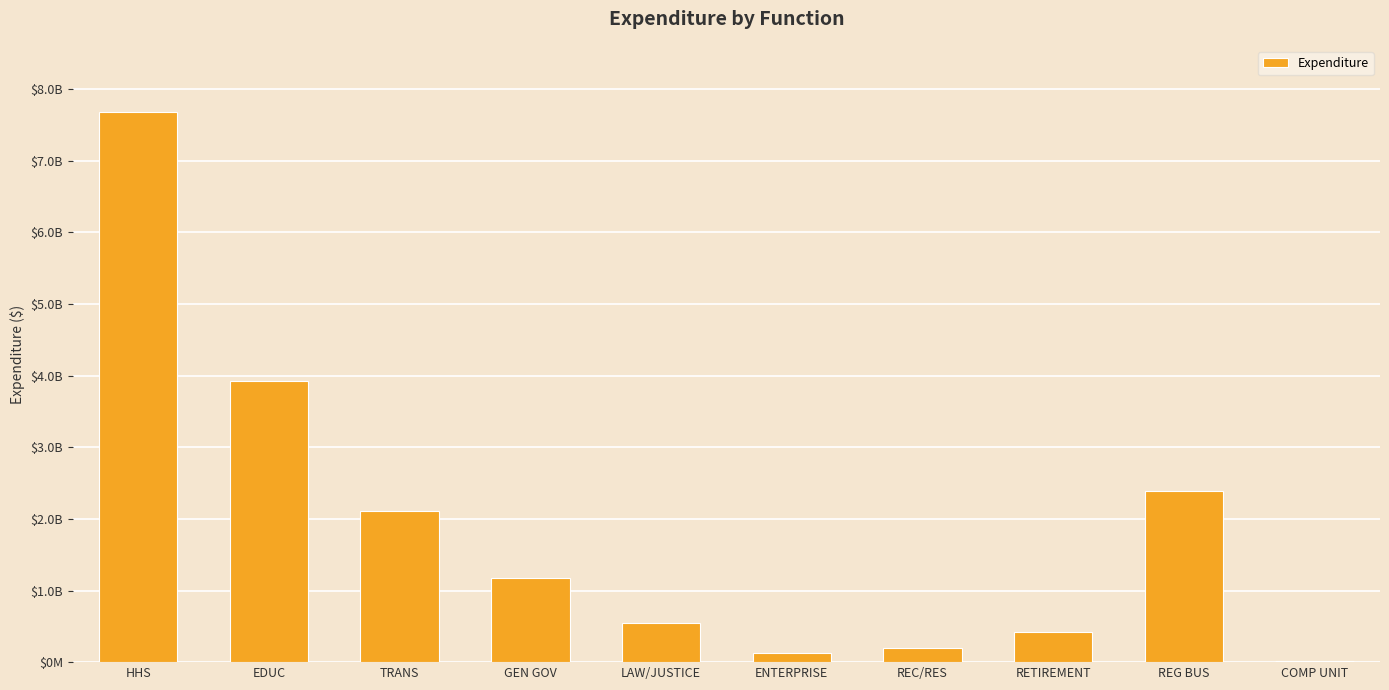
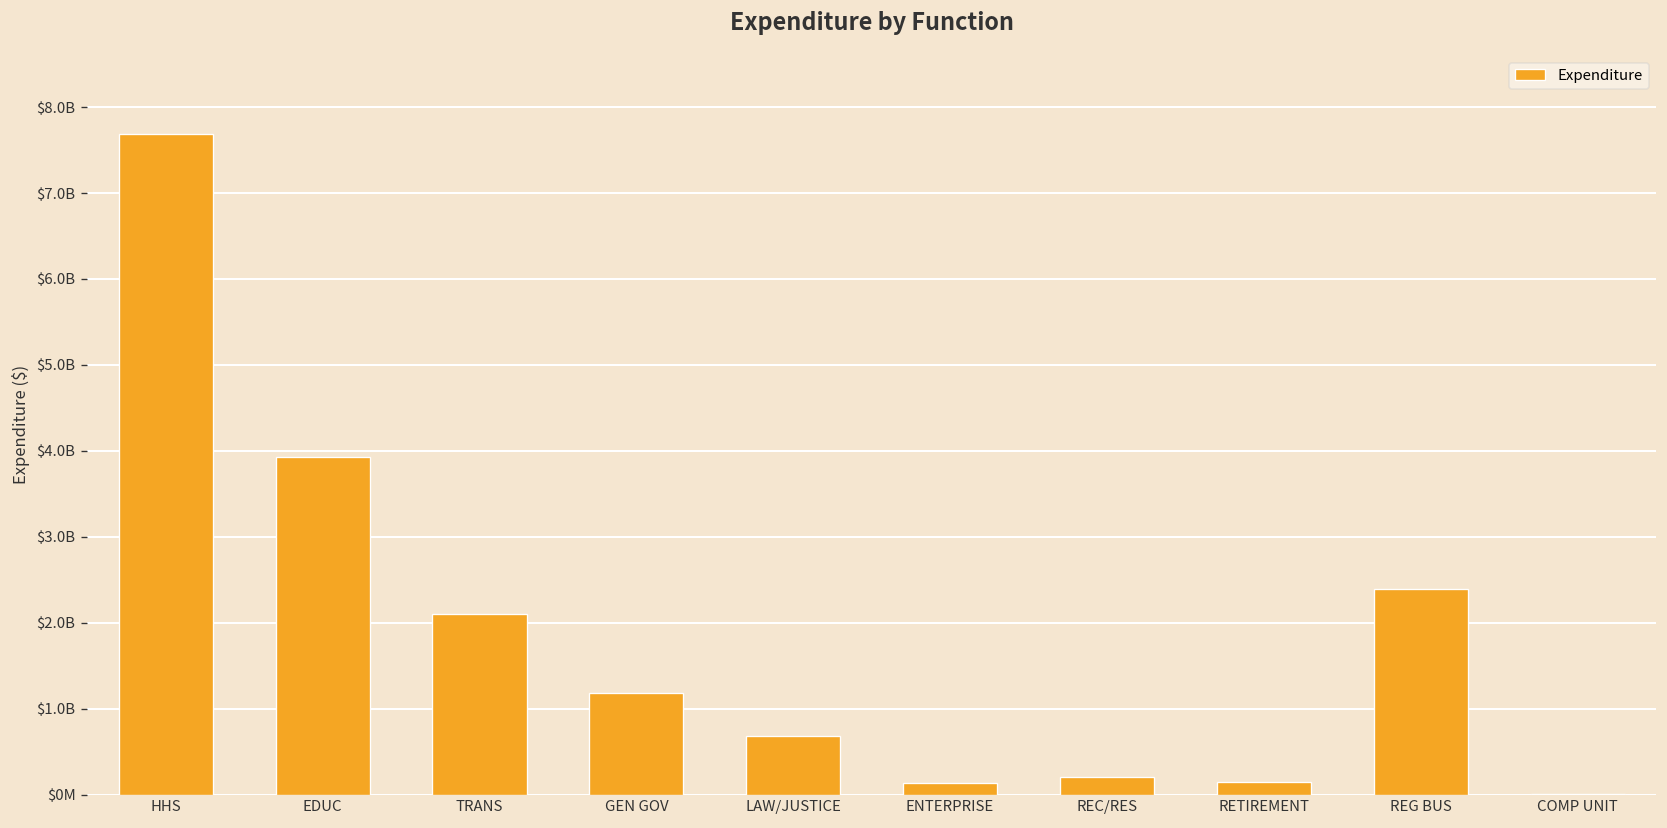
LAW/JUSTICE: $600000000 -> $700000000
RETIREMENT: $400000000 -> $100000000
